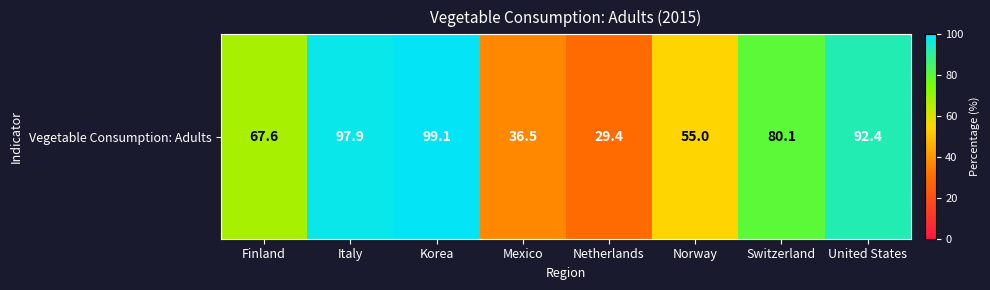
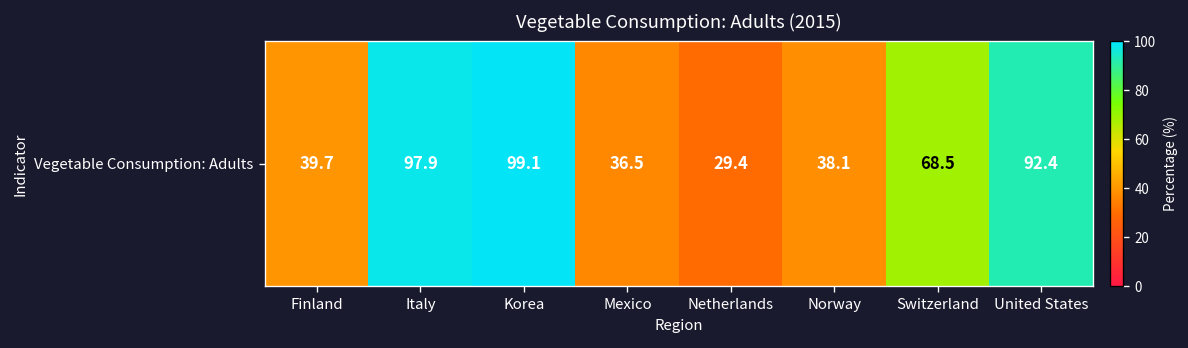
Vegetable Consumption: Adults, Finland: 67.6 -> 39.7
Vegetable Consumption: Adults, Norway: 55.0 -> 38.1
Vegetable Consumption: Adults, Switzerland: 80.1 -> 68.5
